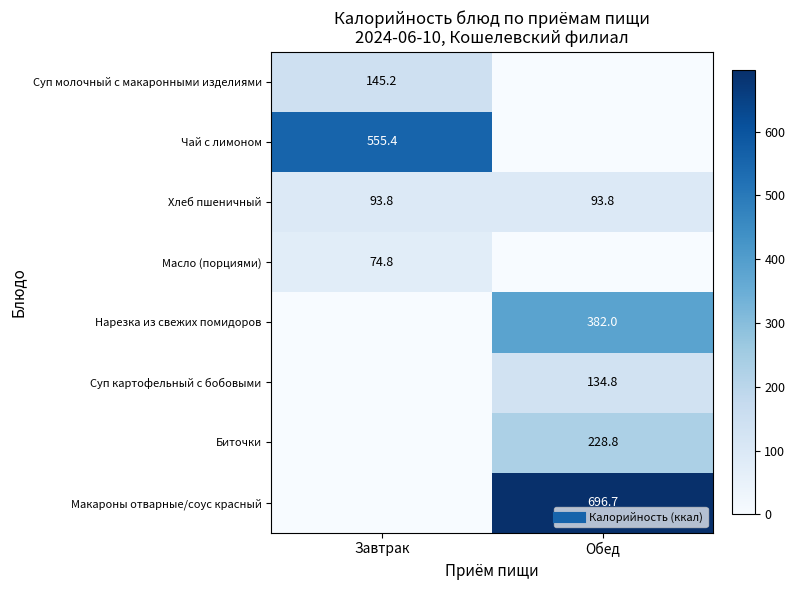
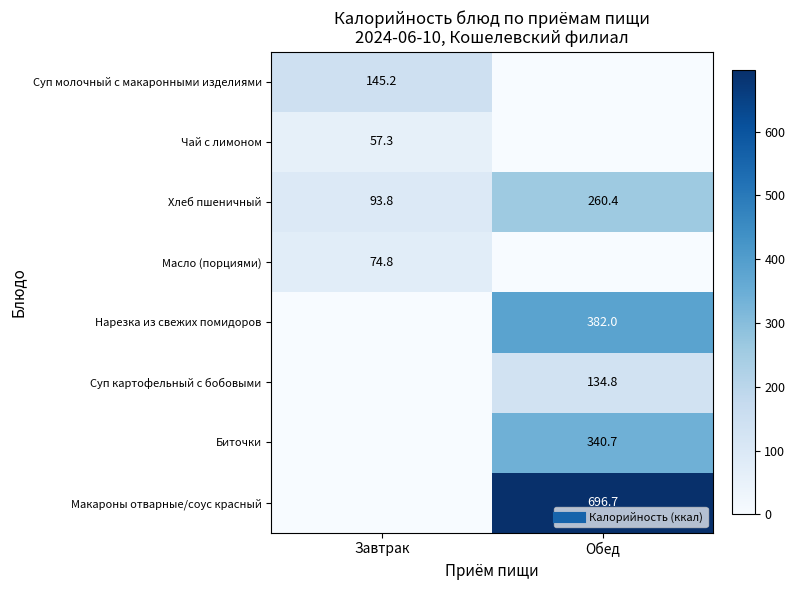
Чай с лимоном, Завтрак: 555.4 -> 57.3
Хлеб пшеничный, Обед: 93.8 -> 260.4
Биточки, Обед: 228.8 -> 340.7
